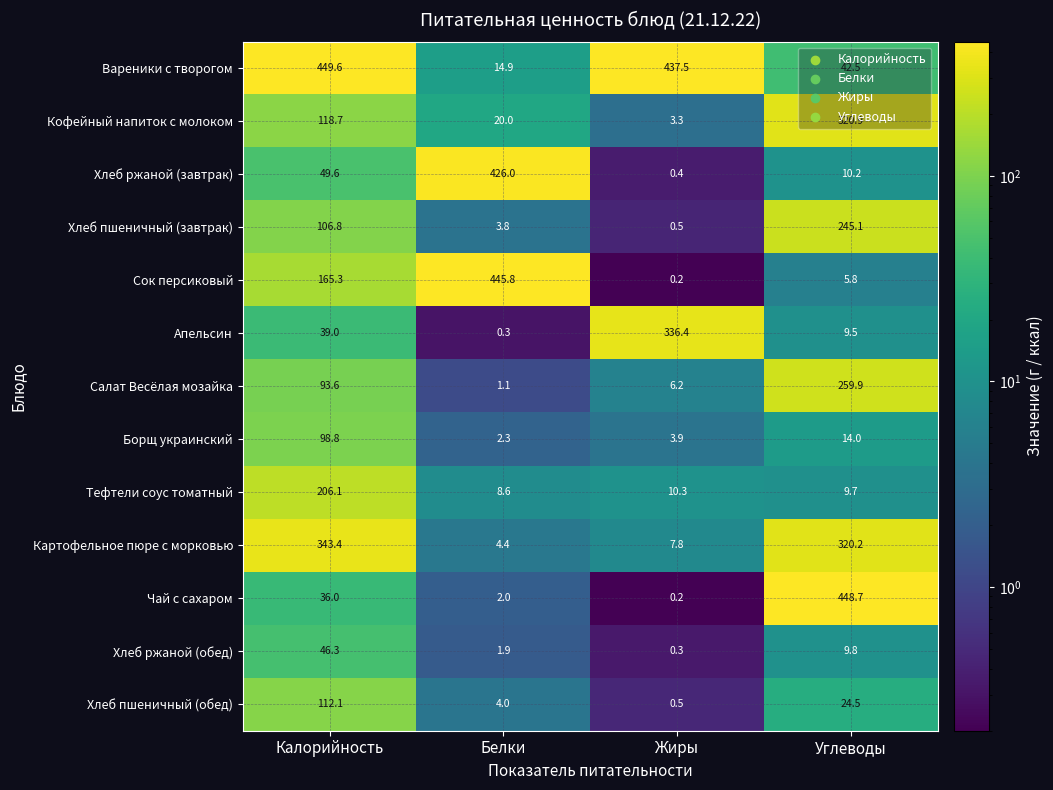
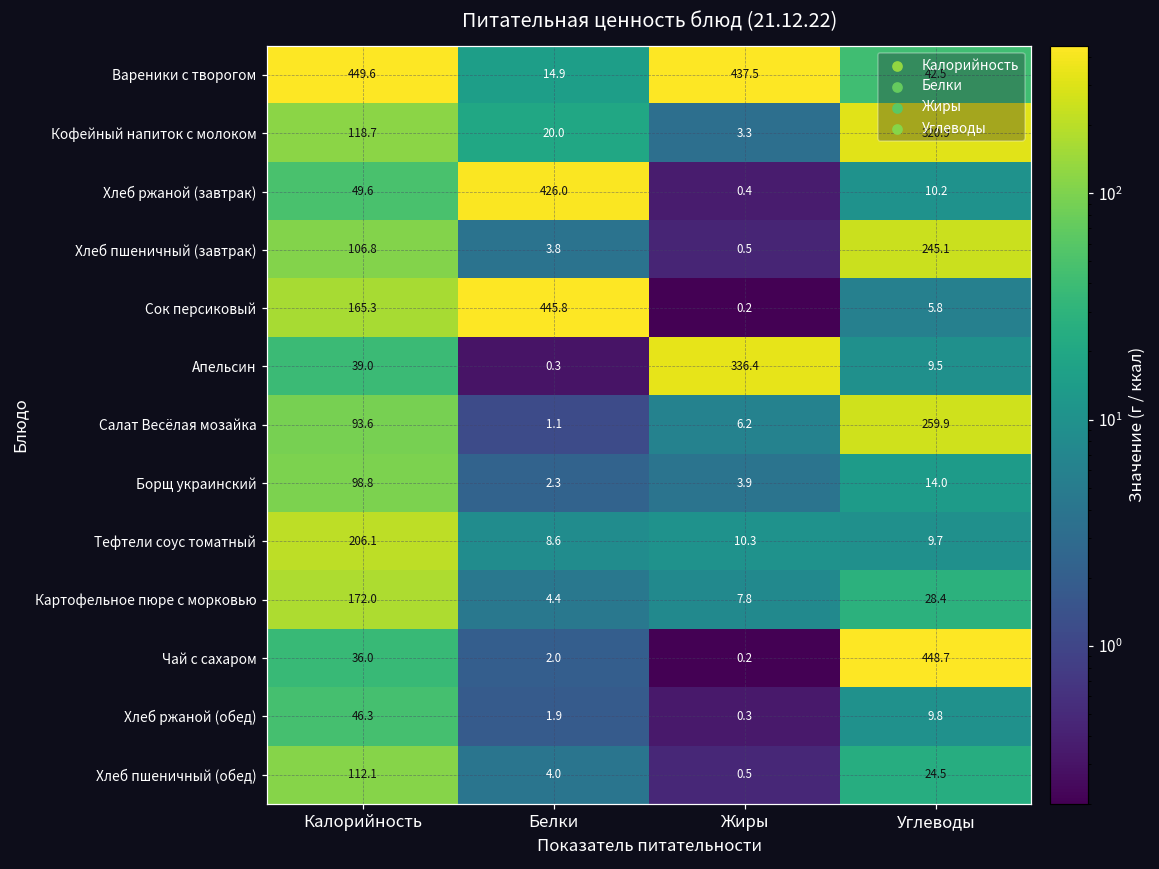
Картофельное пюре с морковью, Калорийность: 343.4 -> 172.0
Картофельное пюре с морковью, Углеводы: 320.2 -> 28.4
